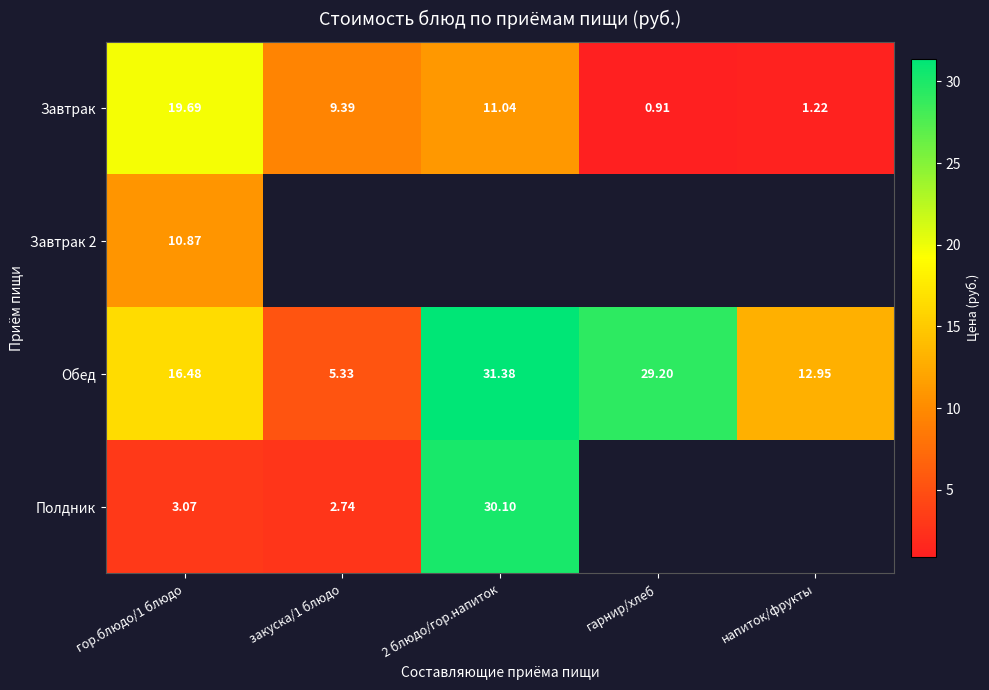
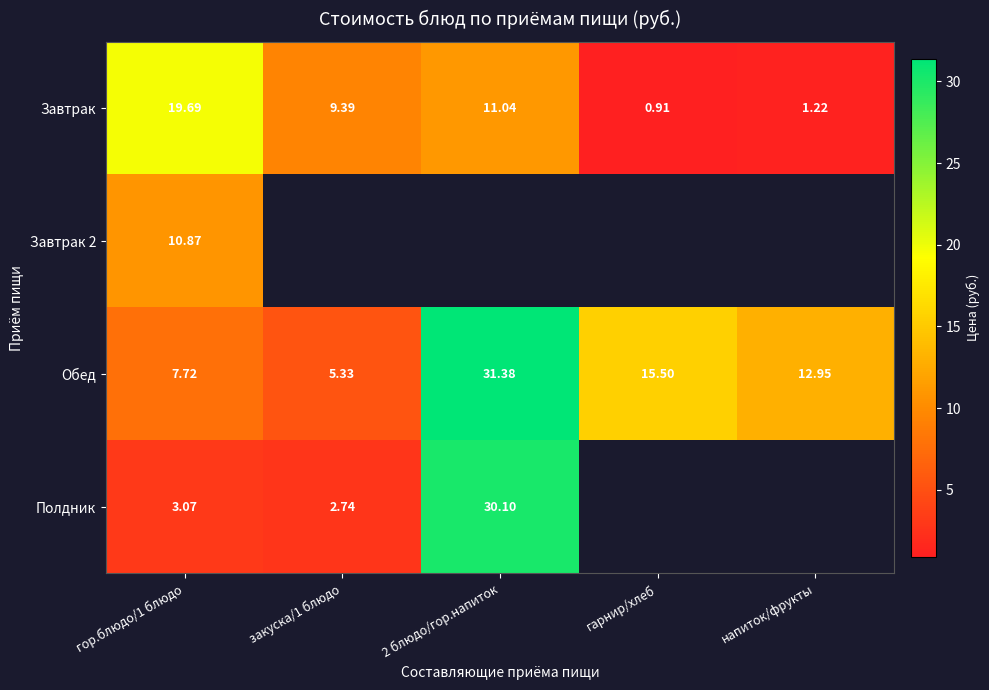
Обед, гор.блюдо/1 блюдо: 16.48 -> 7.72
Обед, гарнир/хлеб: 29.20 -> 15.50
